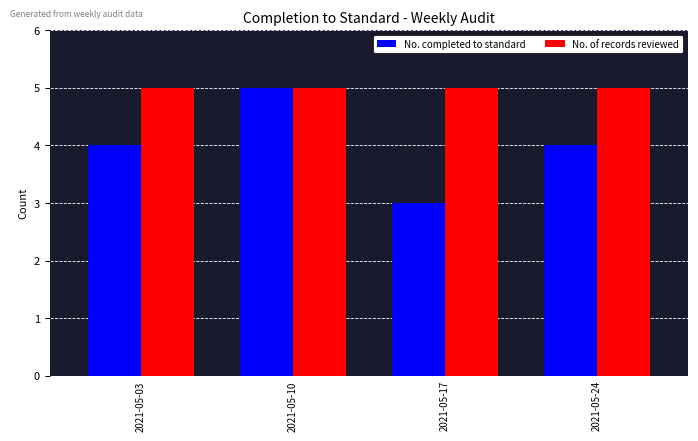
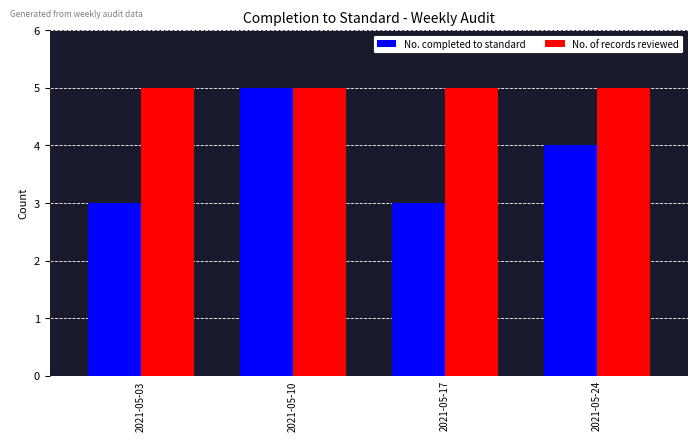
No. completed to standard, 2021-05-03: 4 -> 3
